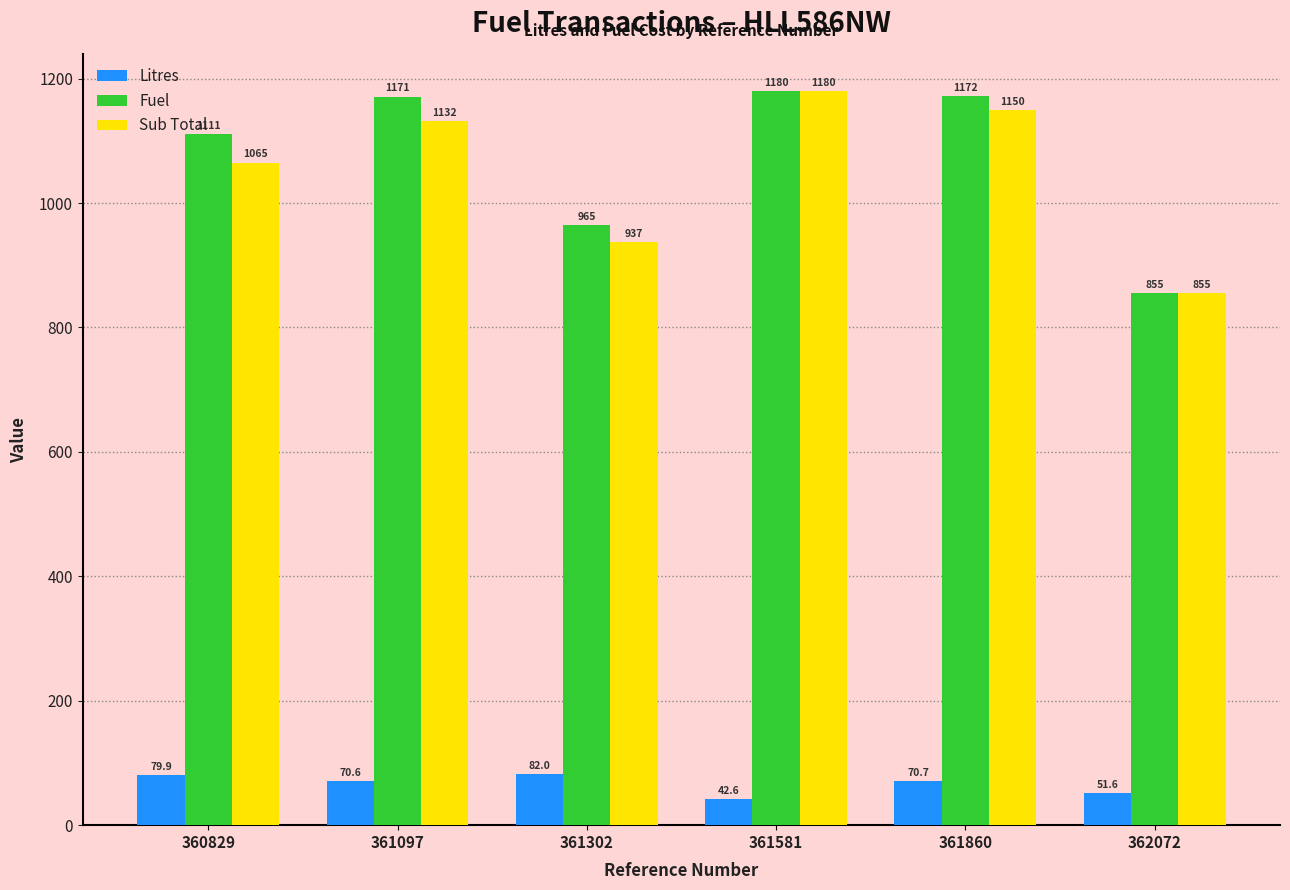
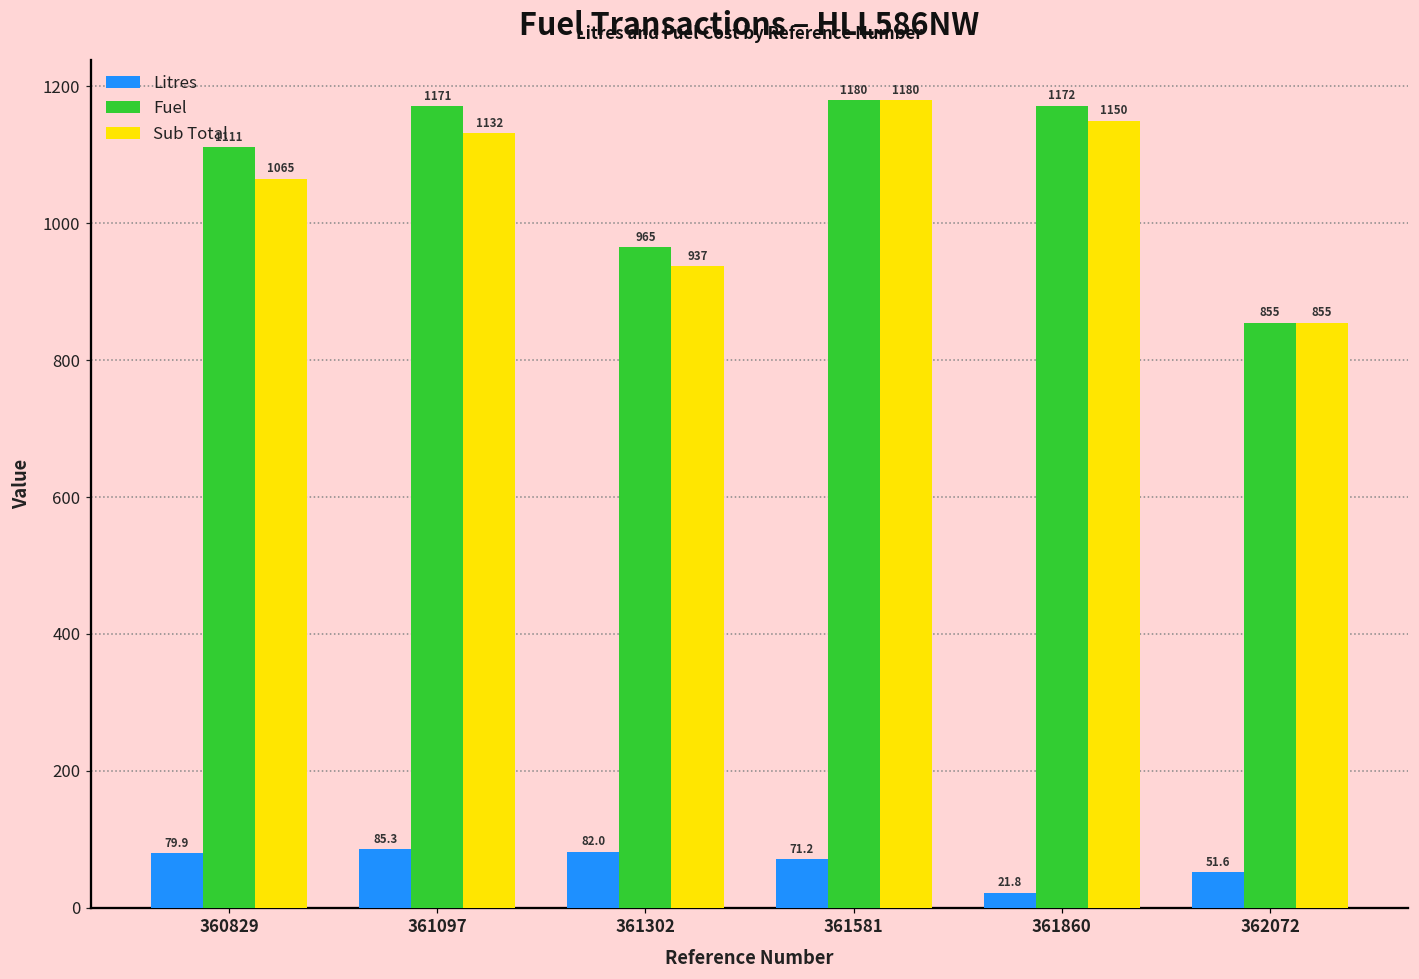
Litres, 361097: 70.6 -> 85.3
Litres, 361581: 42.6 -> 71.2
Litres, 361860: 70.7 -> 21.8
